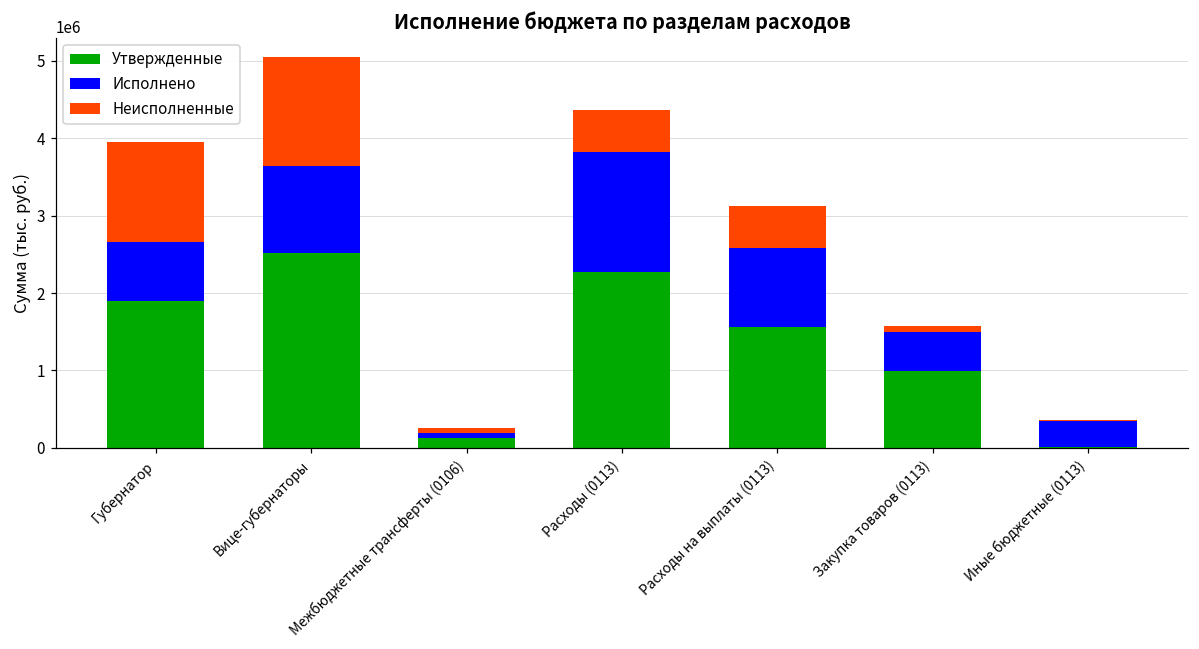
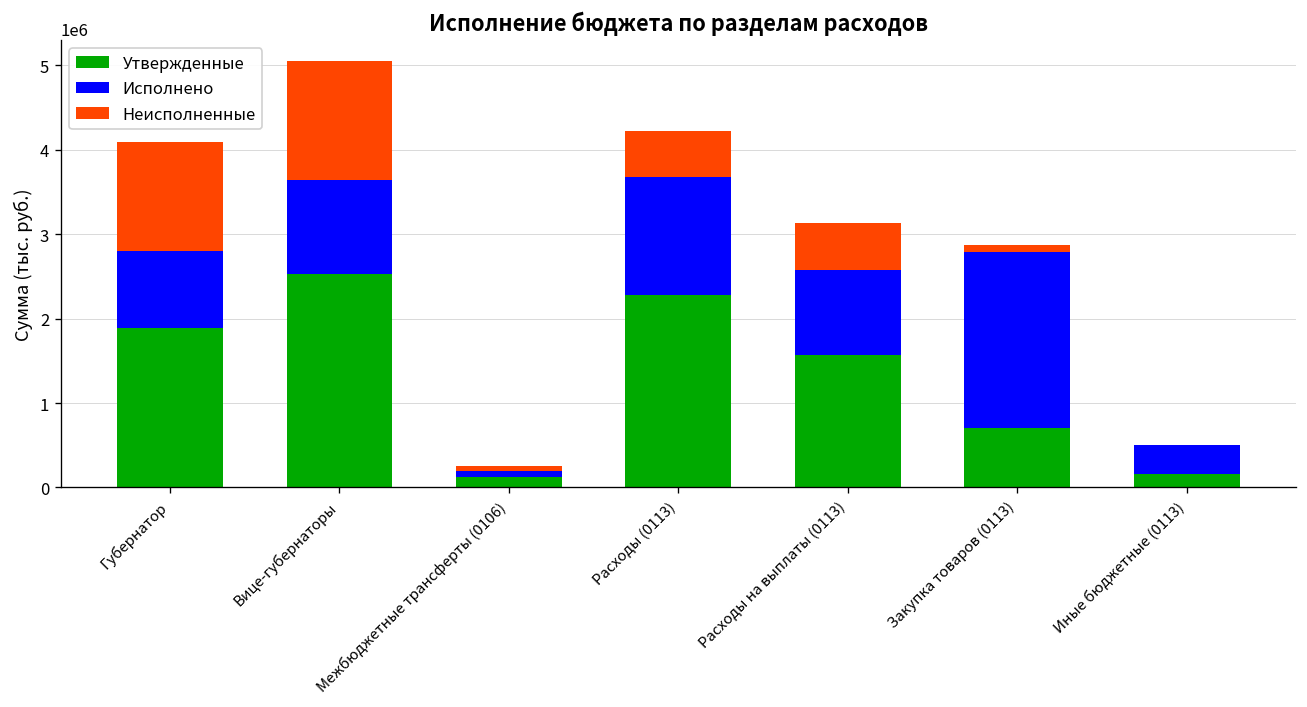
Исполнено, Губернатор: 800000 -> 900000
Исполнено, Расходы (0113): 1500000 -> 1400000
Утвержденные, Закупка товаров (0113): 1000000 -> 700000
Исполнено, Закупка товаров (0113): 500000 -> 2100000
Утвержденные, Иные бюджетные (0113): 0 -> 200000
